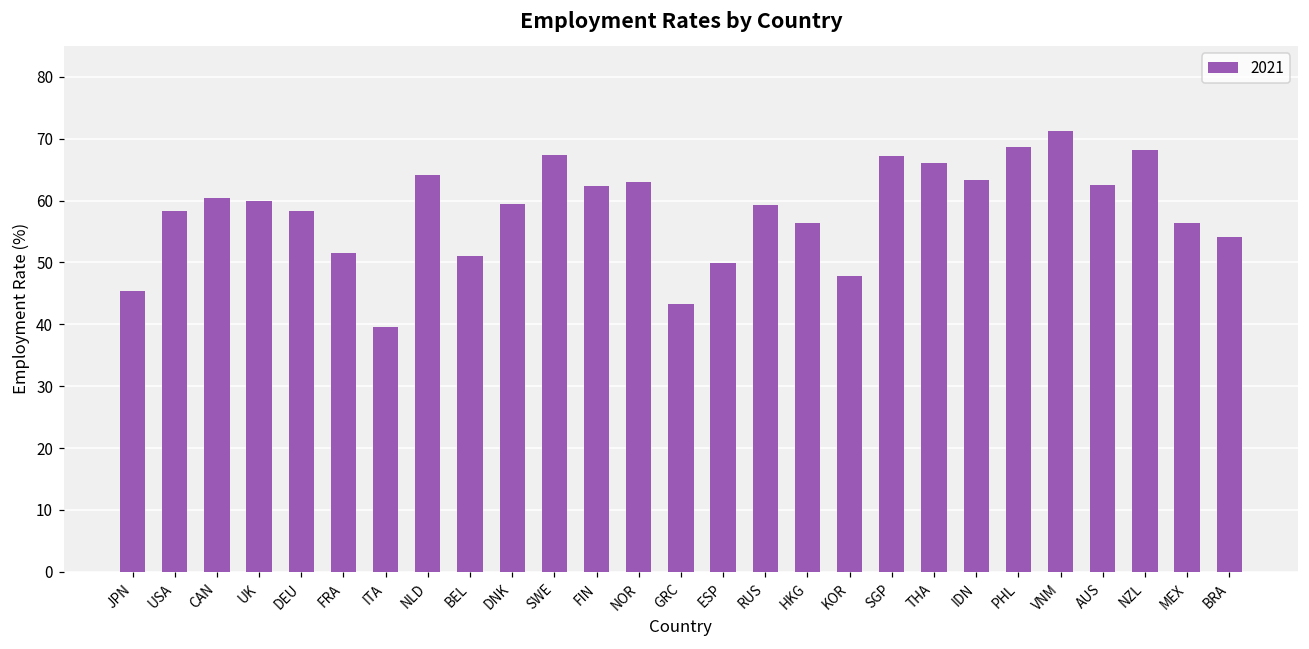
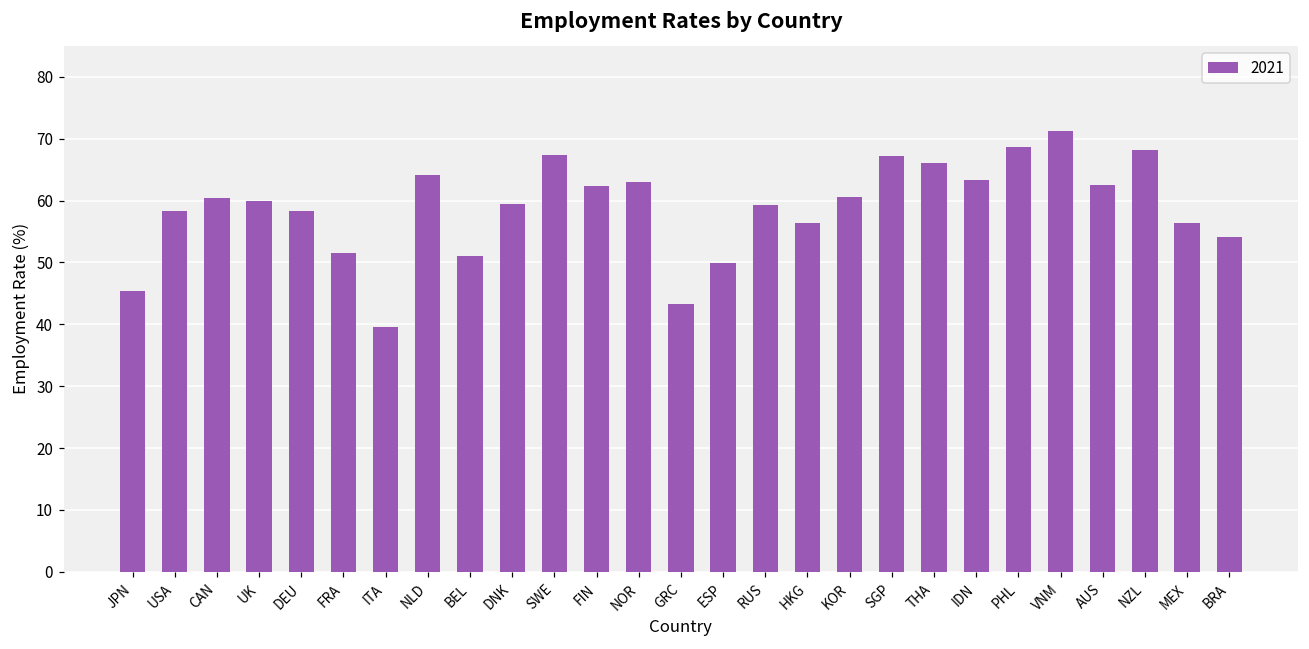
KOR: 48 -> 61
